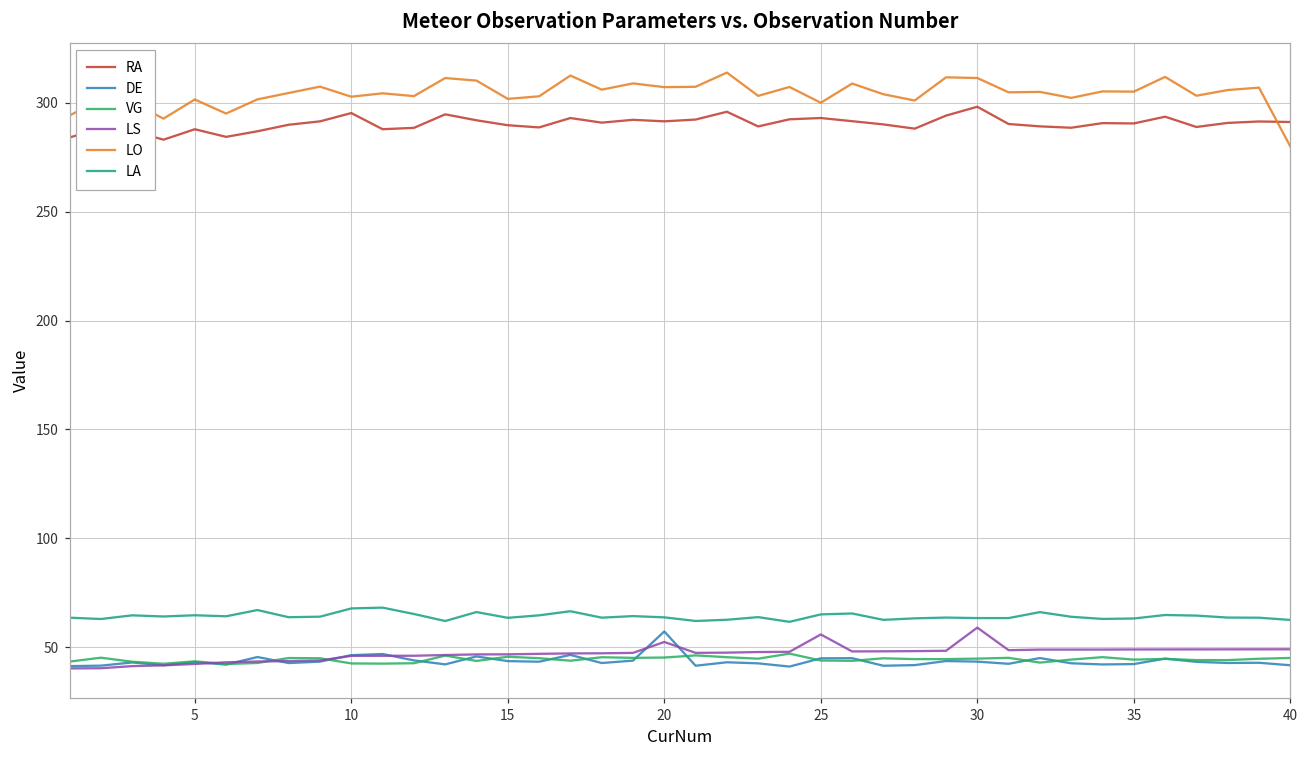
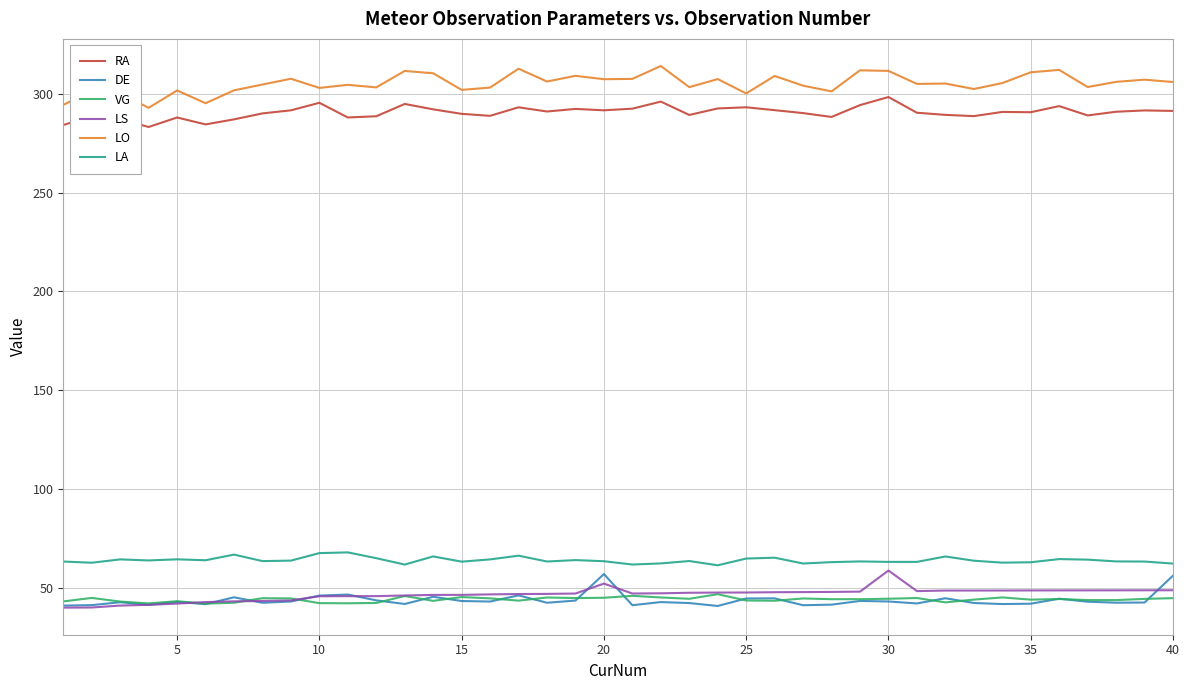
LS, 25: 56 -> 48
LO, 35: 305 -> 311
DE, 40: 42 -> 56
LO, 40: 280 -> 306
